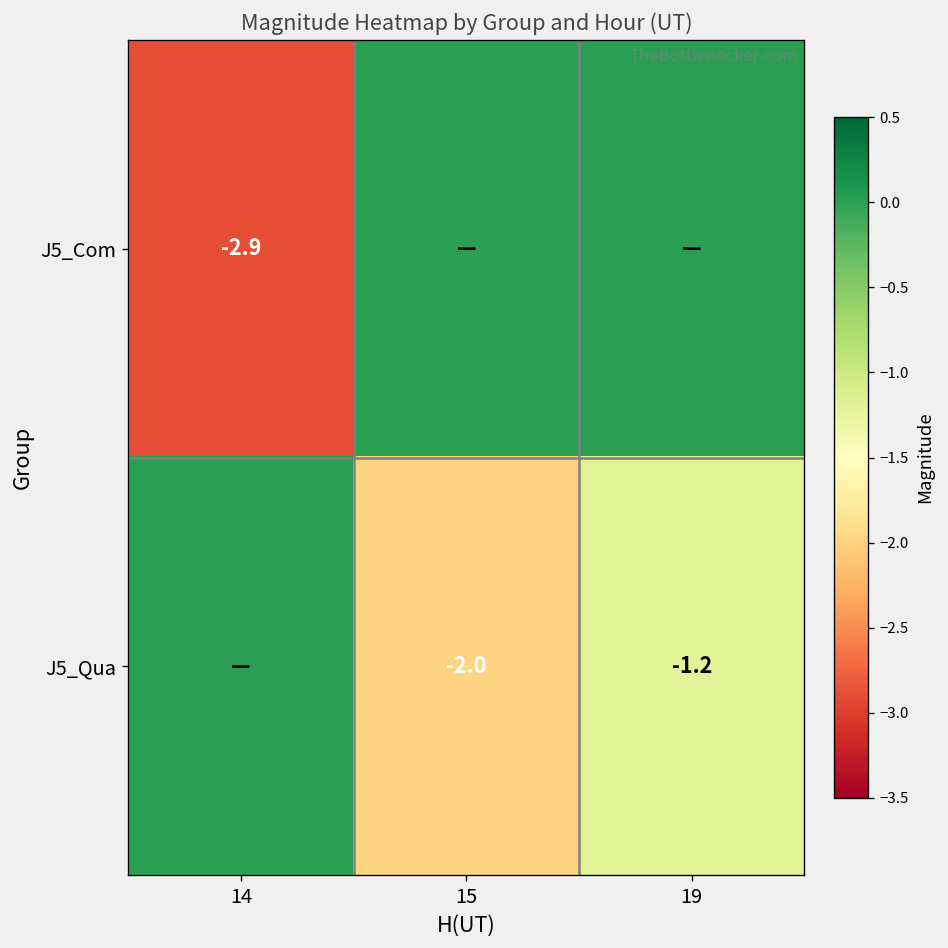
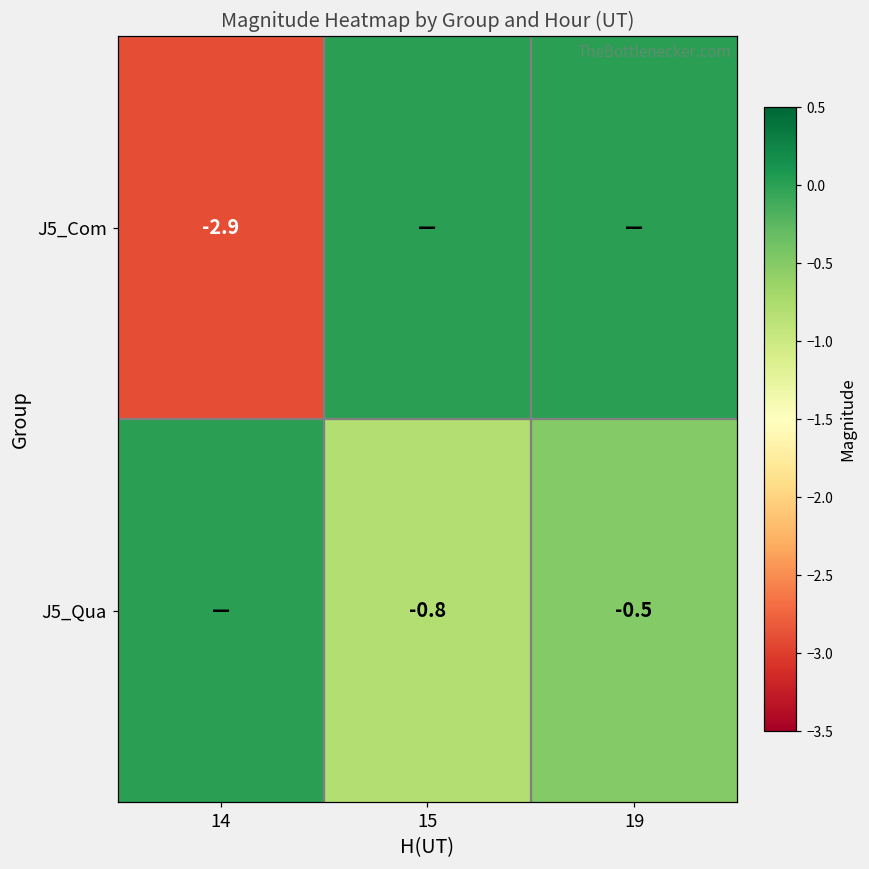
J5_Qua, 15: -2.0 -> -0.8
J5_Qua, 19: -1.2 -> -0.5
